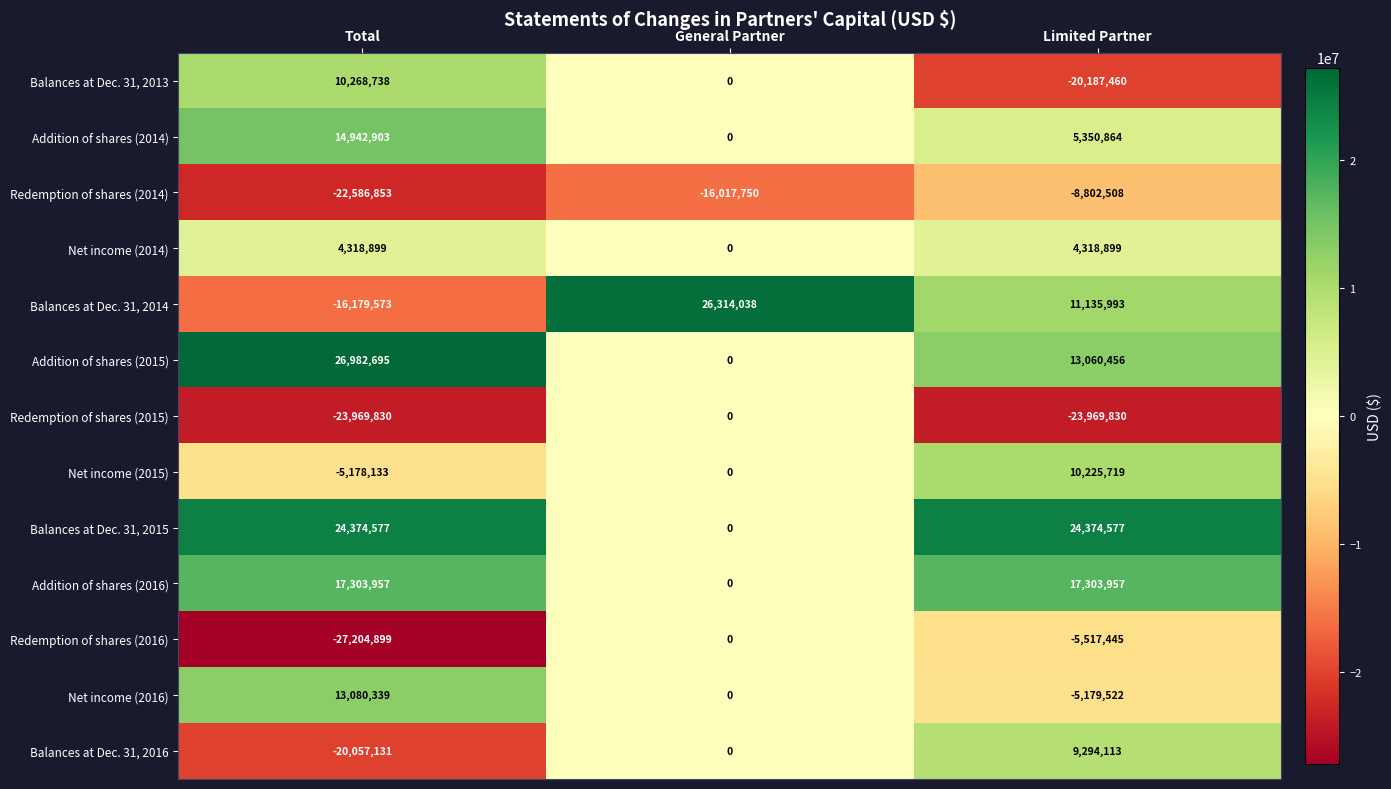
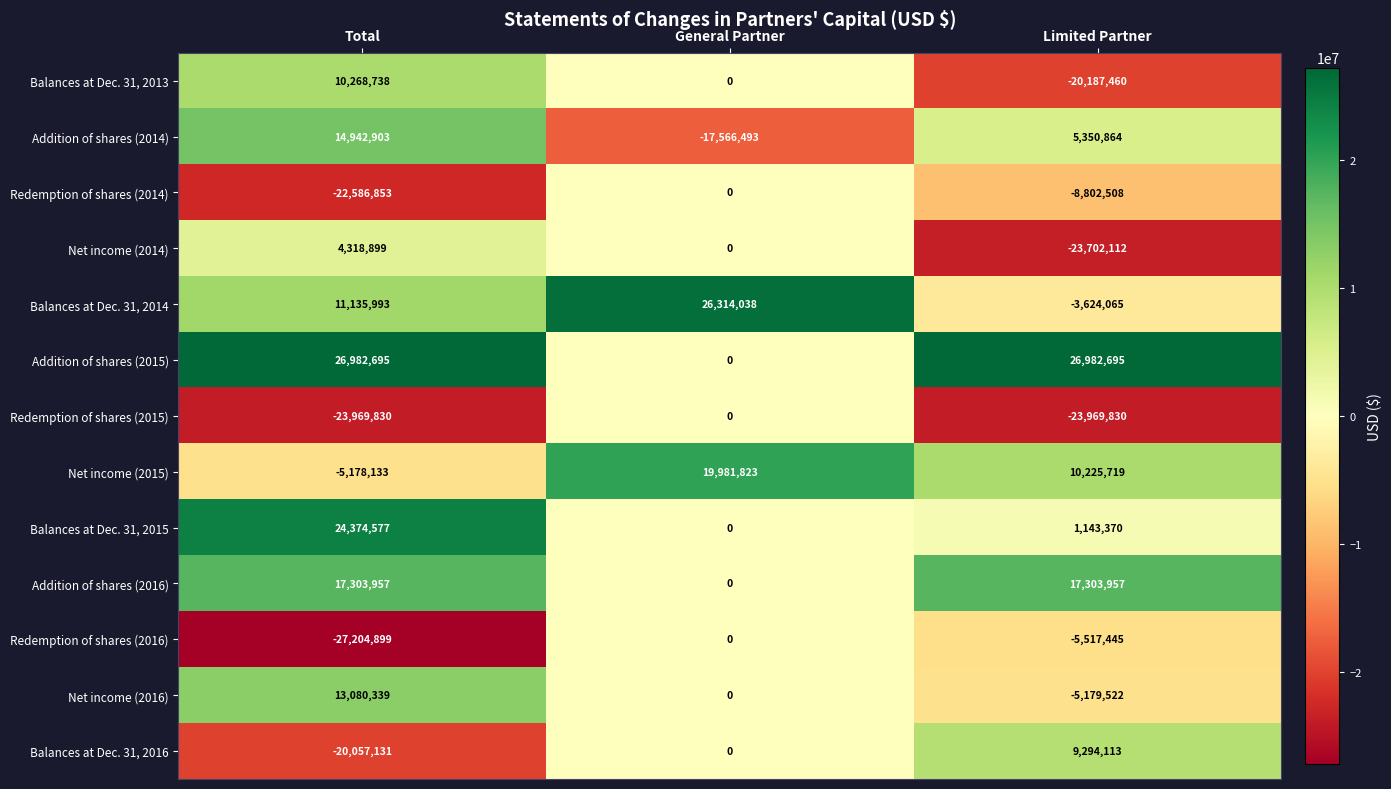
Addition of shares (2014), General Partner: 0 -> -17,566,493
Redemption of shares (2014), General Partner: -16,017,750 -> 0
Net income (2014), Limited Partner: 4,318,899 -> -23,702,112
Balances at Dec. 31, 2014, Total: -16,179,573 -> 11,135,993
Balances at Dec. 31, 2014, Limited Partner: 11,135,993 -> -3,624,065
Addition of shares (2015), Limited Partner: 13,060,456 -> 26,982,695
Net income (2015), General Partner: 0 -> 19,981,823
Balances at Dec. 31, 2015, Limited Partner: 24,374,577 -> 1,143,370
